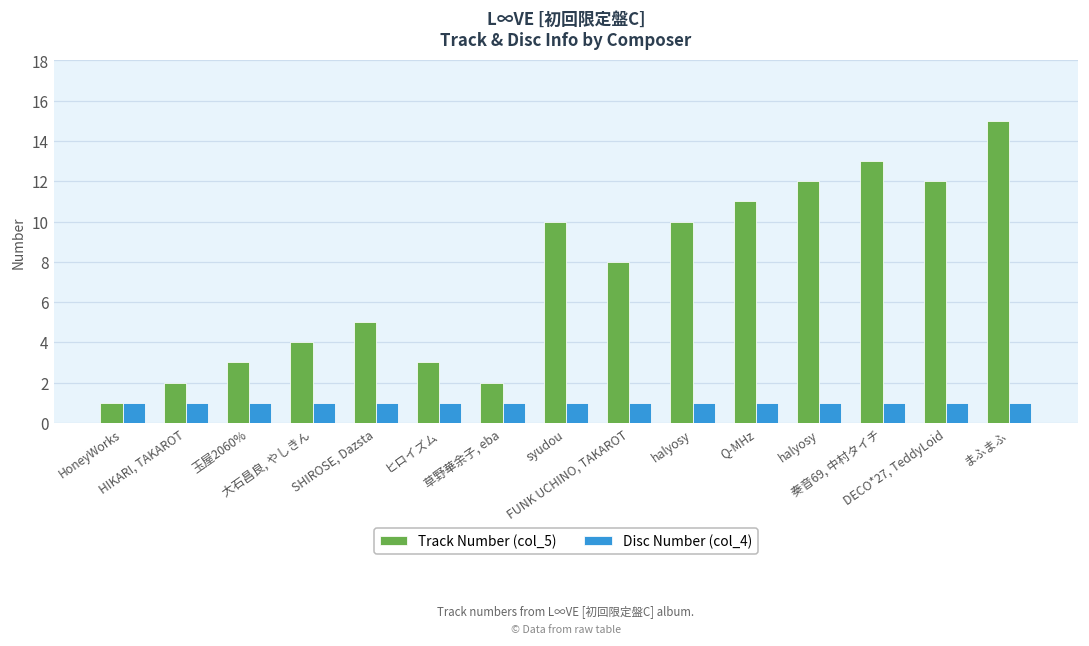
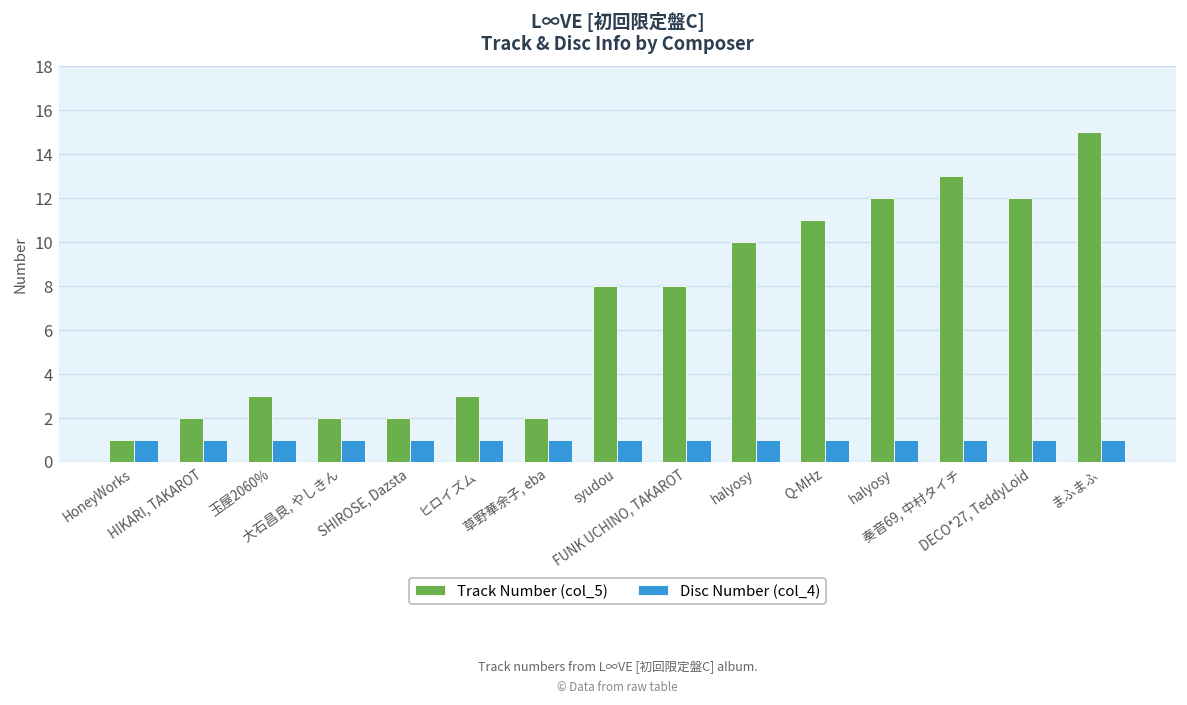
Track Number (col_5), 大石昌良, やしきん: 4 -> 2
Track Number (col_5), SHIROSE, Dazsta: 5 -> 2
Track Number (col_5), syudou: 10 -> 8
